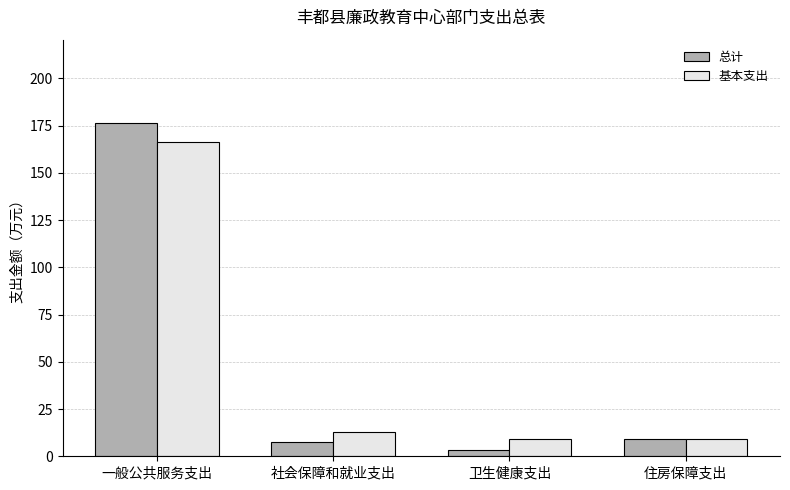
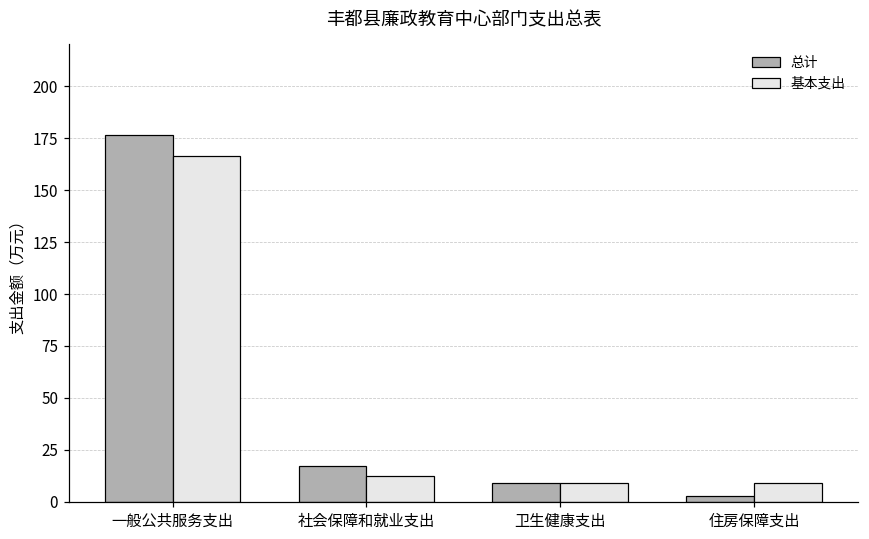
总计, 社会保障和就业支出: 8 -> 17
总计, 卫生健康支出: 3 -> 9
总计, 住房保障支出: 9 -> 3
